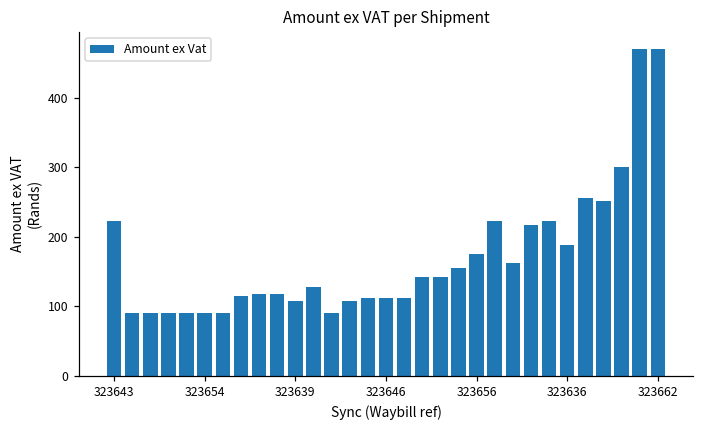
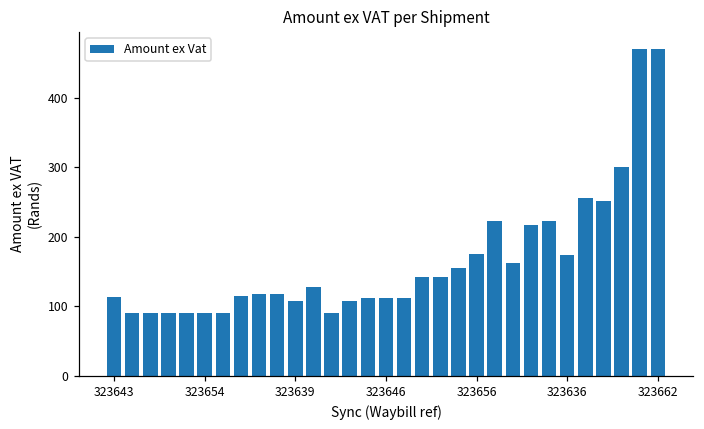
323643: 220 -> 110
323636: 190 -> 170
